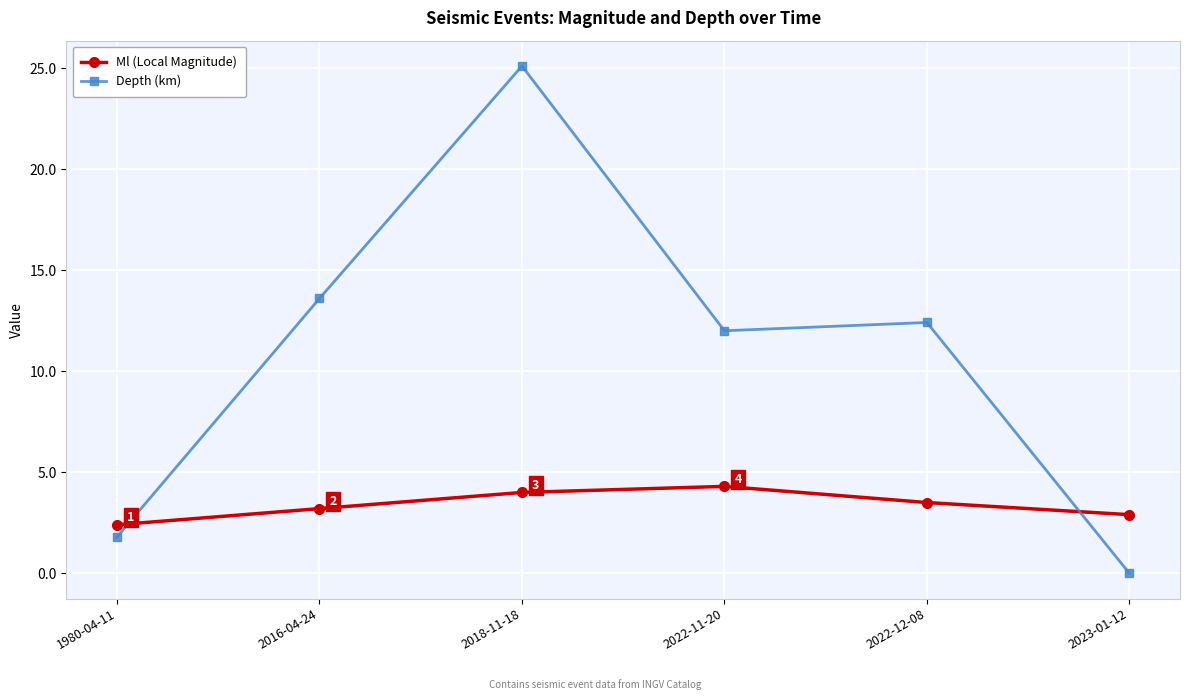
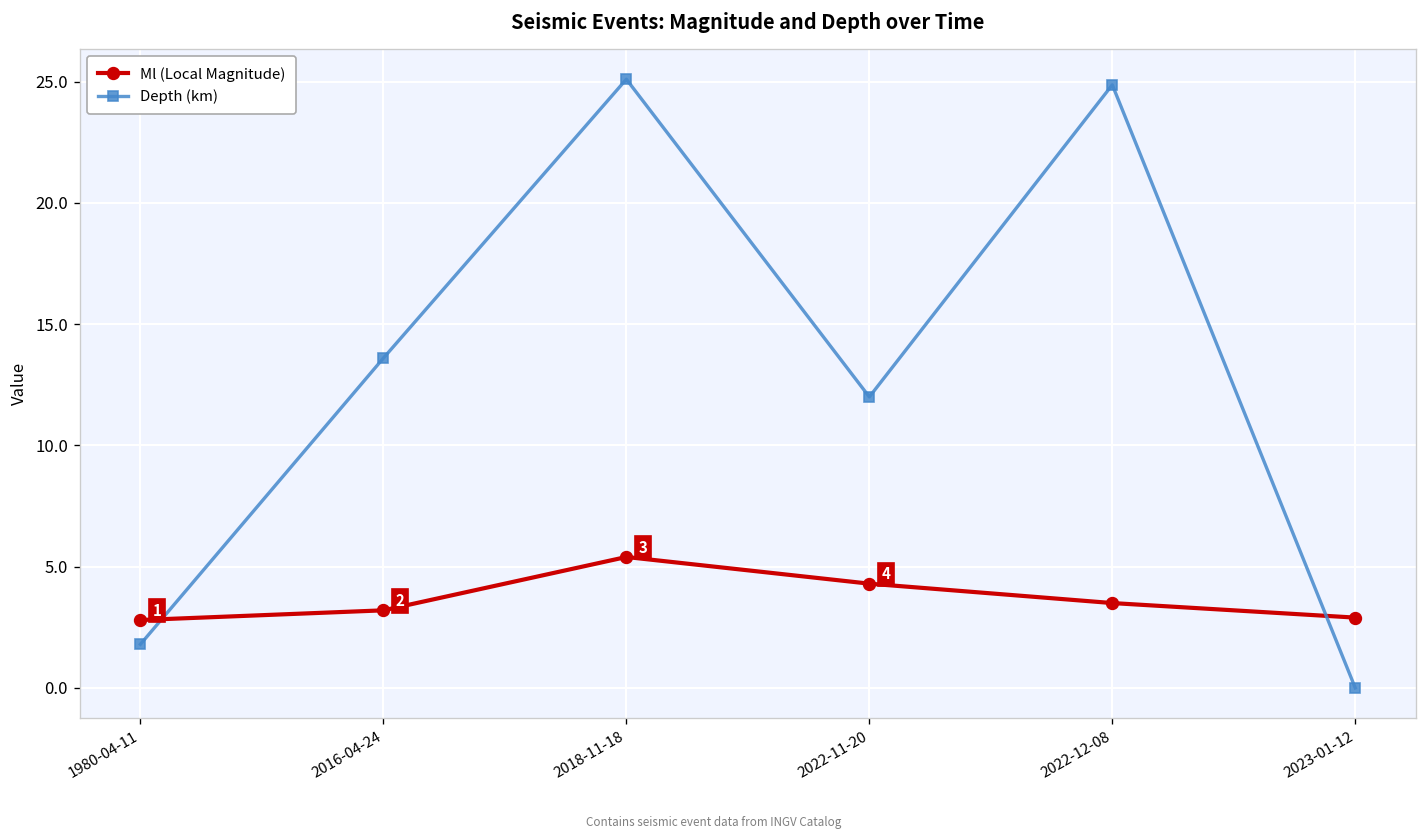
Ml (Local Magnitude), 1980-04-11: 2.4 -> 2.8
Ml (Local Magnitude), 2018-11-18: 4.0 -> 5.4
Depth (km), 2022-12-08: 12.4 -> 24.9
